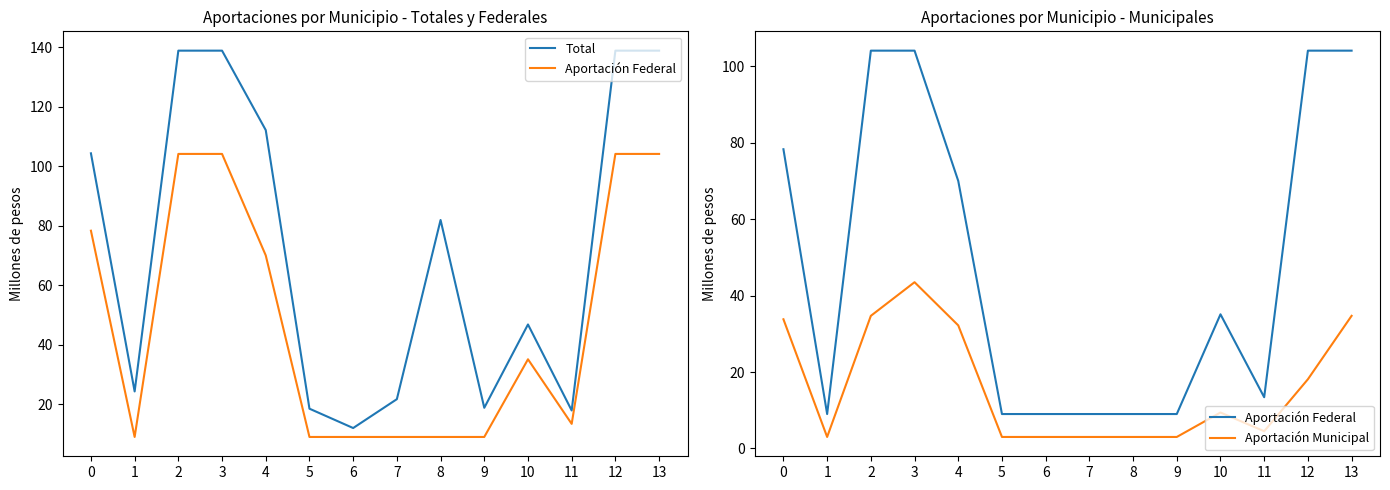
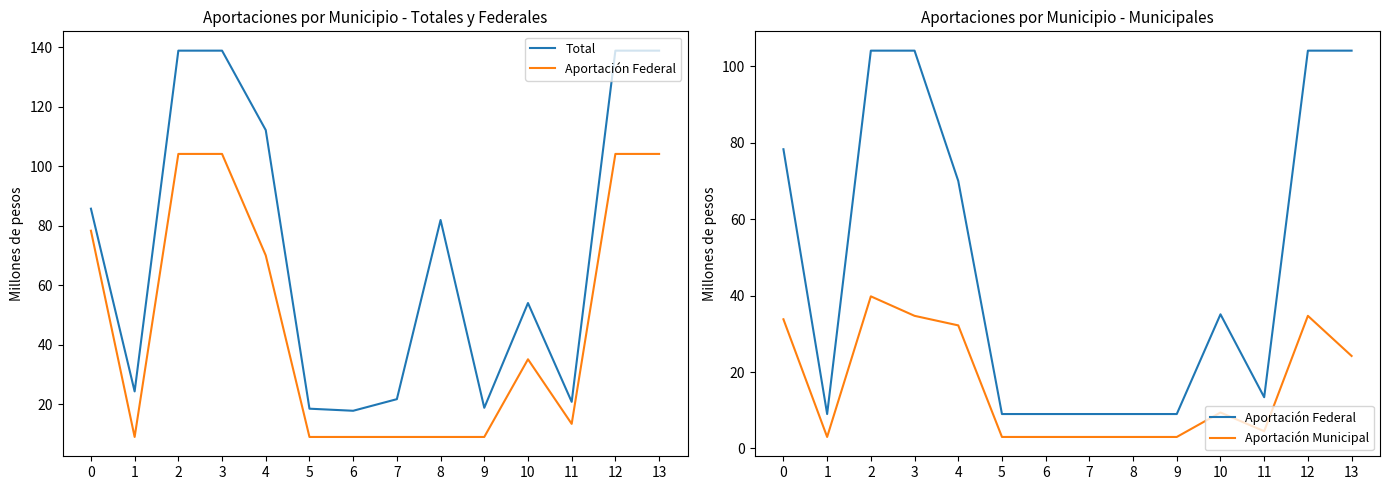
Aportaciones por Municipio - Totales y Federales, Total, 0: 104 -> 86
Aportaciones por Municipio - Totales y Federales, Total, 6: 12 -> 18
Aportaciones por Municipio - Totales y Federales, Total, 10: 47 -> 54
Aportaciones por Municipio - Totales y Federales, Total, 11: 18 -> 21
Aportaciones por Municipio - Municipales, Aportación Municipal, 2: 35 -> 40
Aportaciones por Municipio - Municipales, Aportación Municipal, 3: 44 -> 35
Aportaciones por Municipio - Municipales, Aportación Municipal, 12: 18 -> 35
Aportaciones por Municipio - Municipales, Aportación Municipal, 13: 35 -> 24
